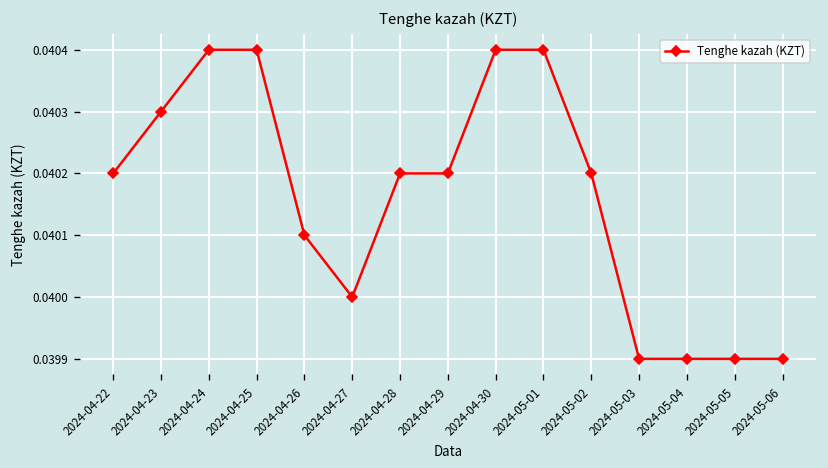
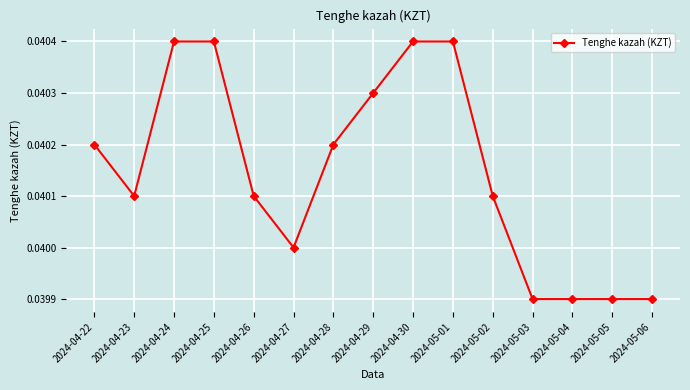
2024-04-23: 0.0403 -> 0.0401
2024-04-29: 0.0402 -> 0.0403
2024-05-02: 0.0402 -> 0.0401
